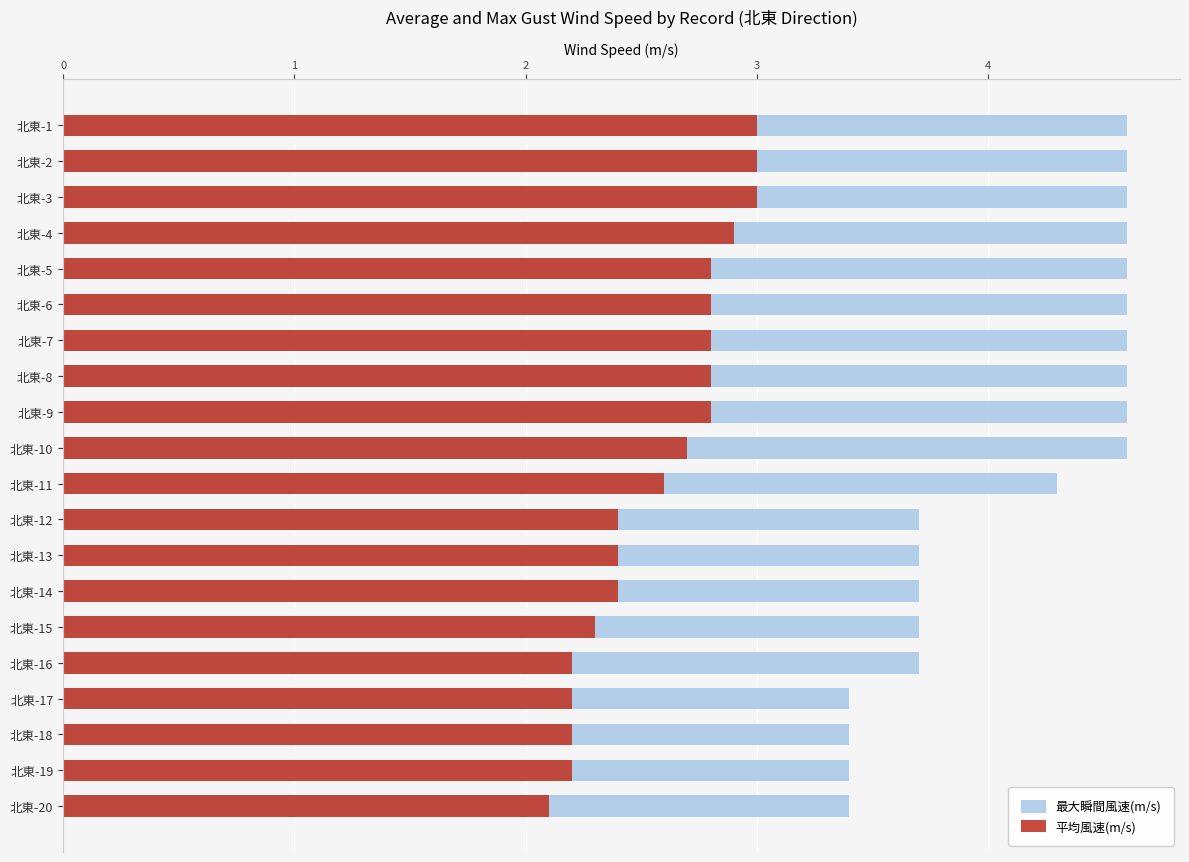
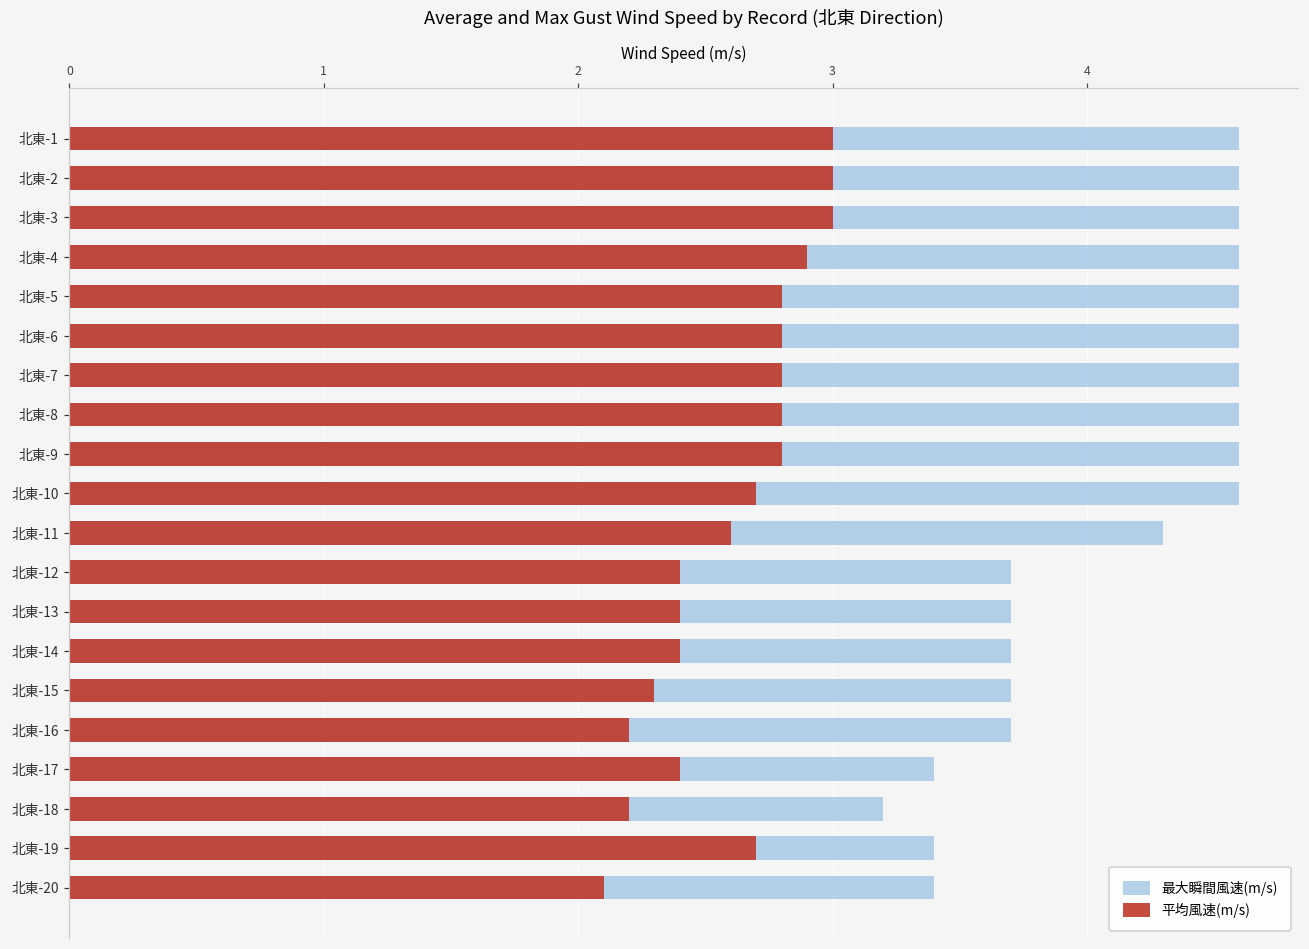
平均風速(m/s), 北東-17: 2.2 -> 2.4
最大瞬間風速(m/s), 北東-18: 3.4 -> 3.2
平均風速(m/s), 北東-19: 2.2 -> 2.7
